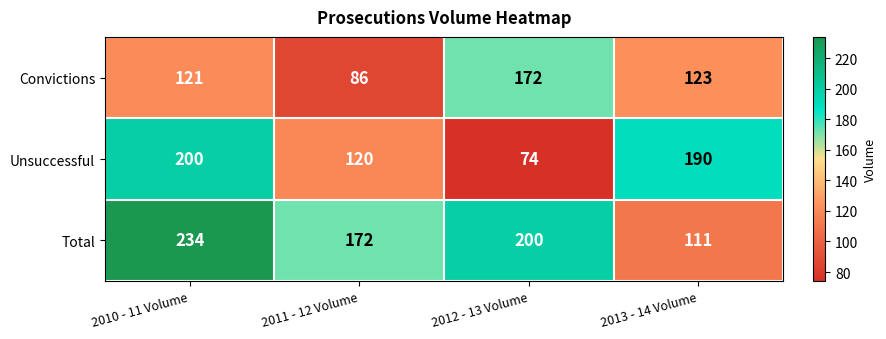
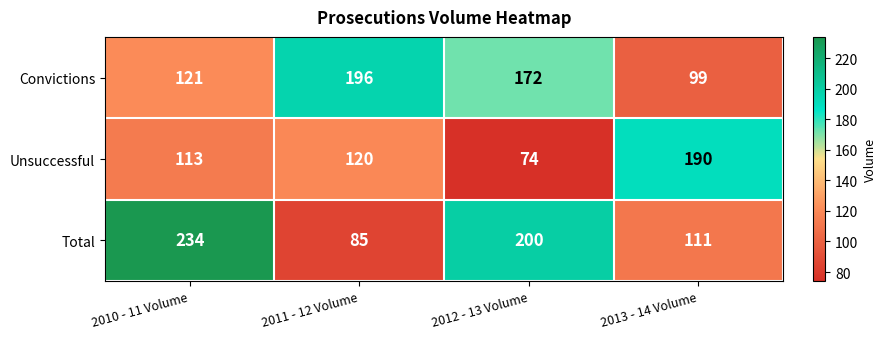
Convictions, 2011 - 12 Volume: 86 -> 196
Convictions, 2013 - 14 Volume: 123 -> 99
Unsuccessful, 2010 - 11 Volume: 200 -> 113
Total, 2011 - 12 Volume: 172 -> 85
